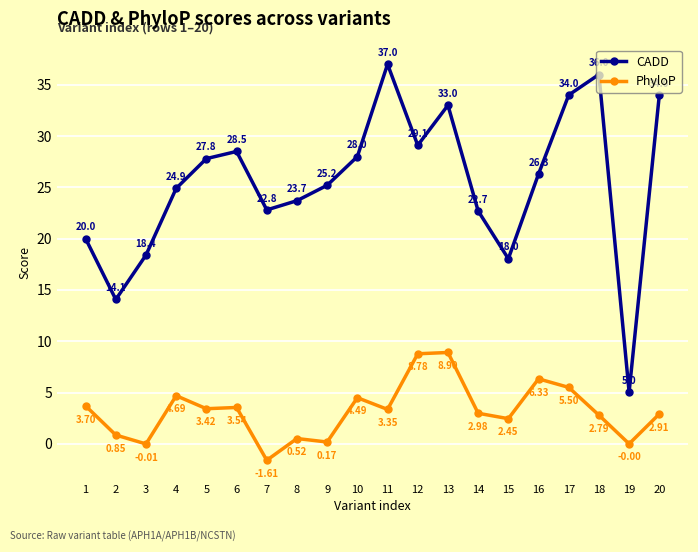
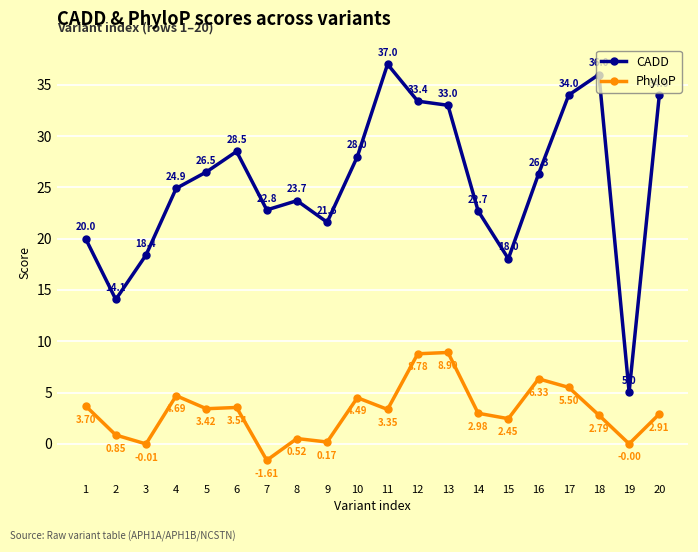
CADD, 5: 27.8 -> 26.5
CADD, 9: 25.2 -> 21.6
CADD, 12: 29.1 -> 33.4
